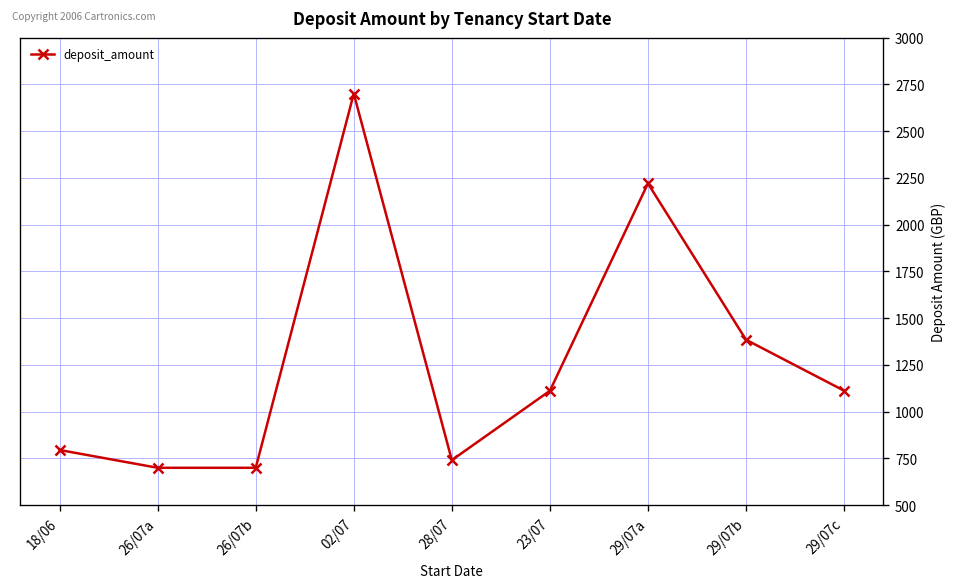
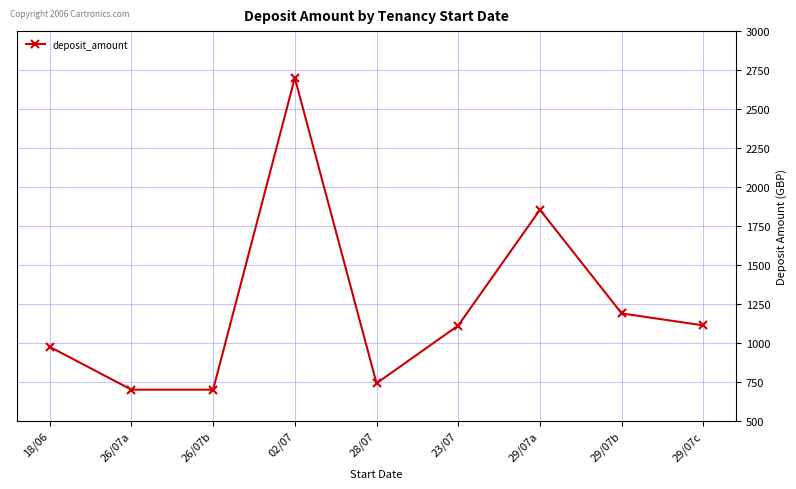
18/06: 800 -> 980
29/07a: 2220 -> 1850
29/07b: 1380 -> 1190
